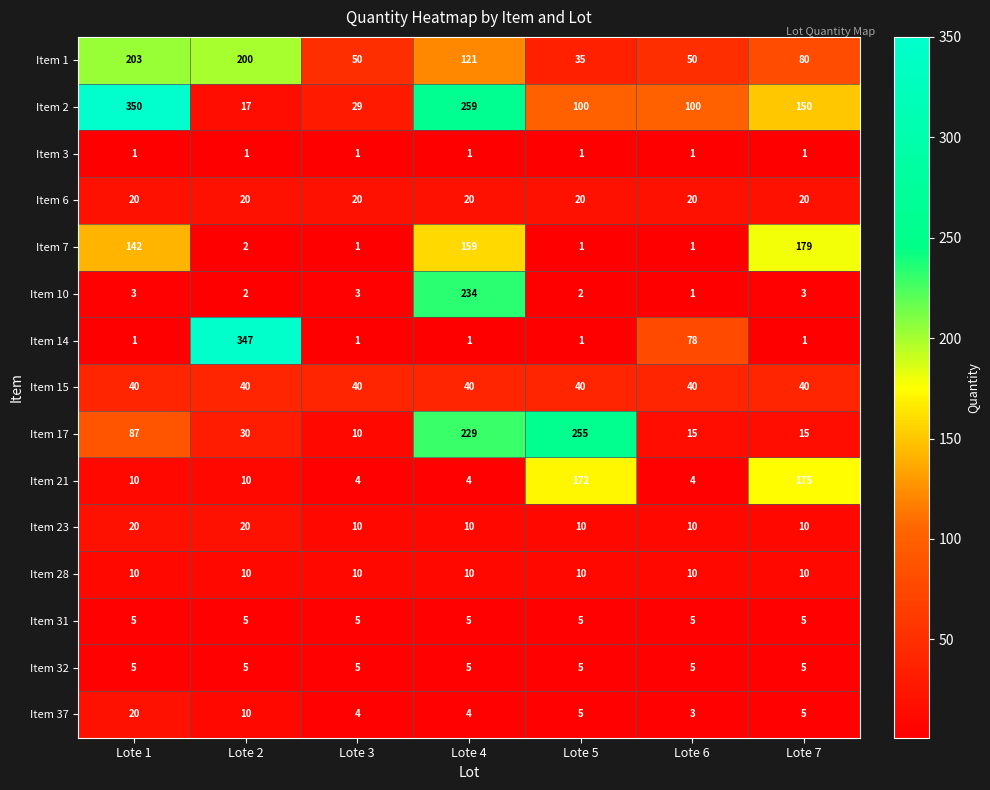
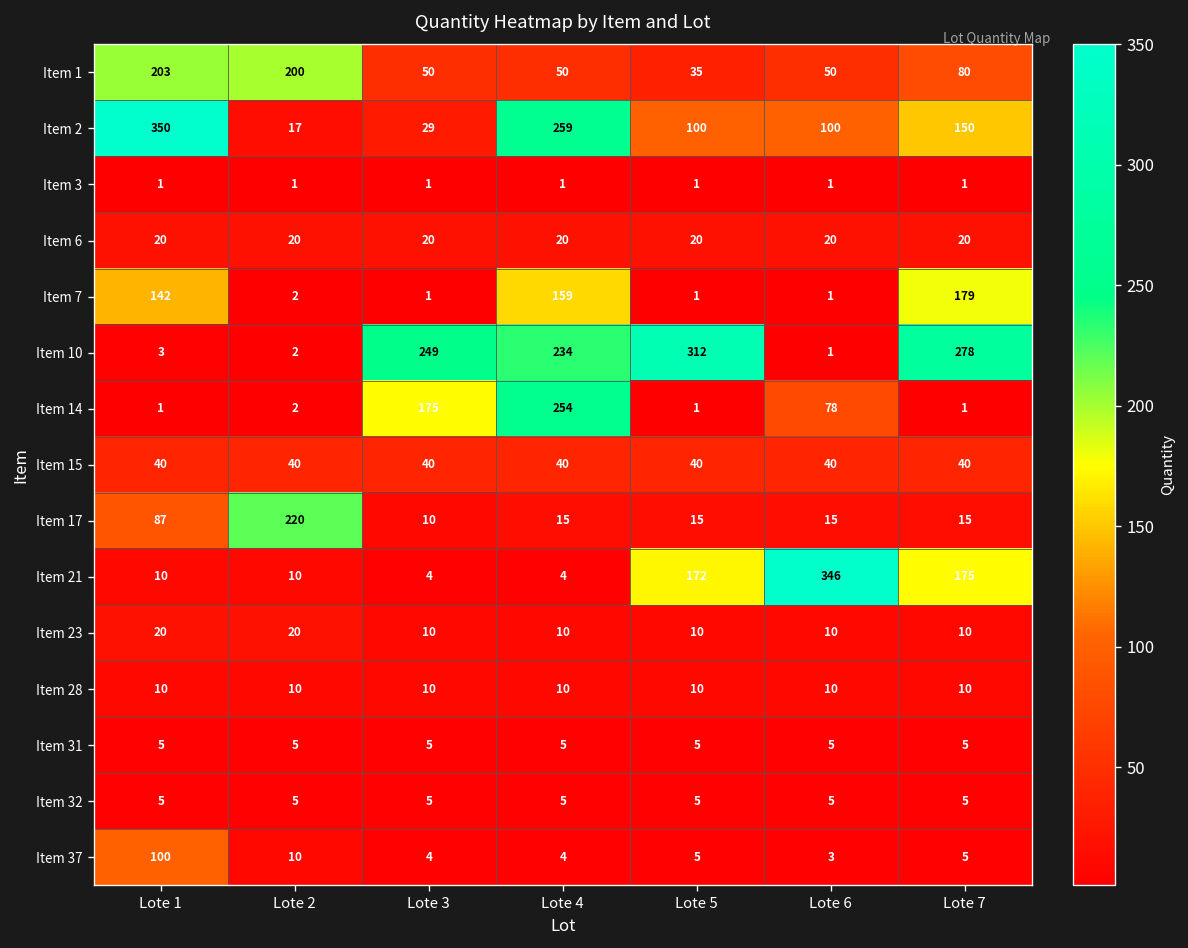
Item 1, Lote 4: 121 -> 50
Item 10, Lote 3: 3 -> 249
Item 10, Lote 5: 2 -> 312
Item 10, Lote 7: 3 -> 278
Item 14, Lote 2: 347 -> 2
Item 14, Lote 3: 1 -> 175
Item 14, Lote 4: 1 -> 254
Item 17, Lote 2: 30 -> 220
Item 17, Lote 4: 229 -> 15
Item 17, Lote 5: 255 -> 15
Item 21, Lote 6: 4 -> 346
Item 37, Lote 1: 20 -> 100
